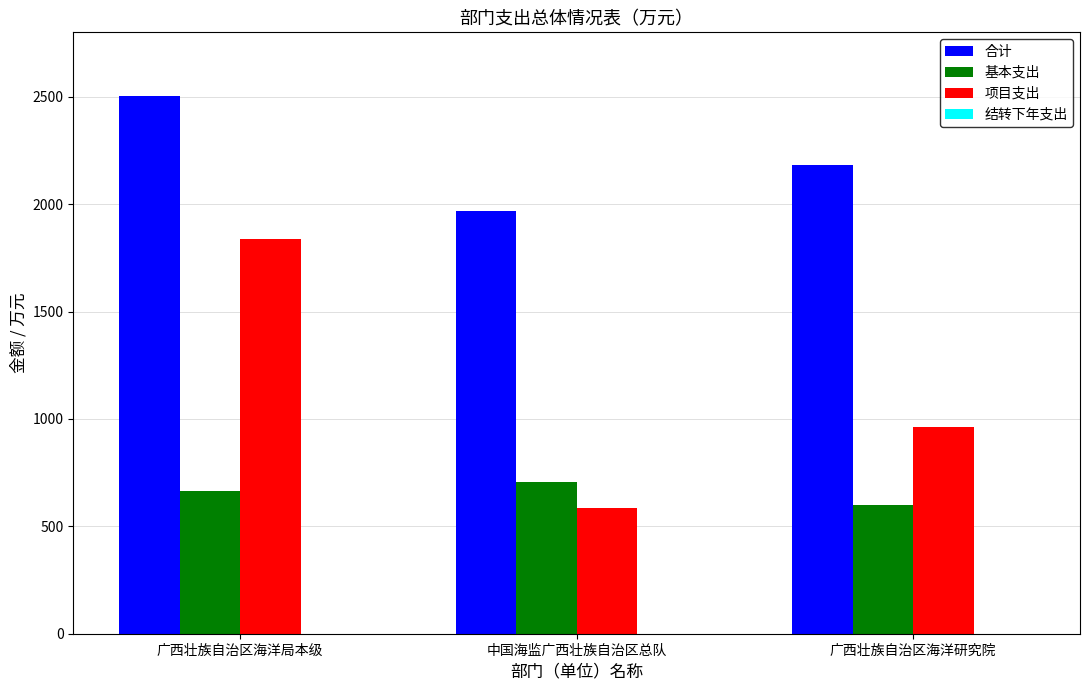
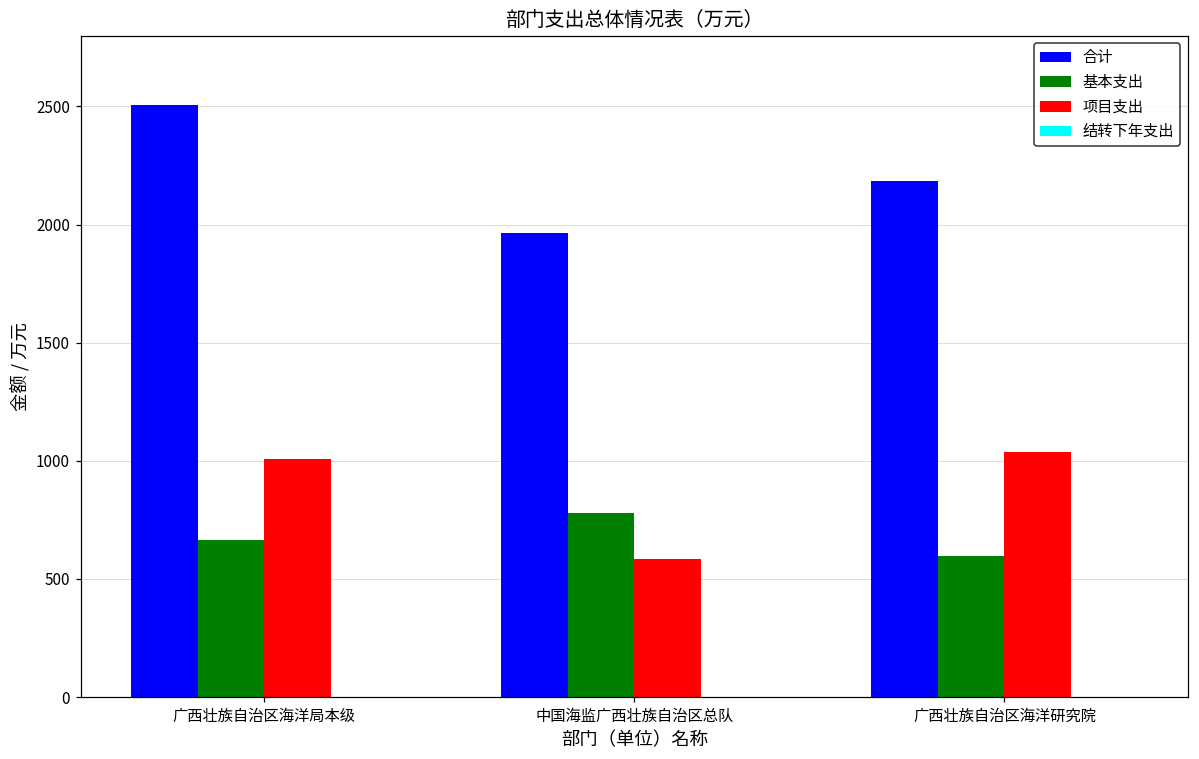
项目支出, 广西壮族自治区海洋局本级: 1840 -> 1010
基本支出, 中国海监广西壮族自治区总队: 710 -> 780
项目支出, 广西壮族自治区海洋研究院: 960 -> 1040
